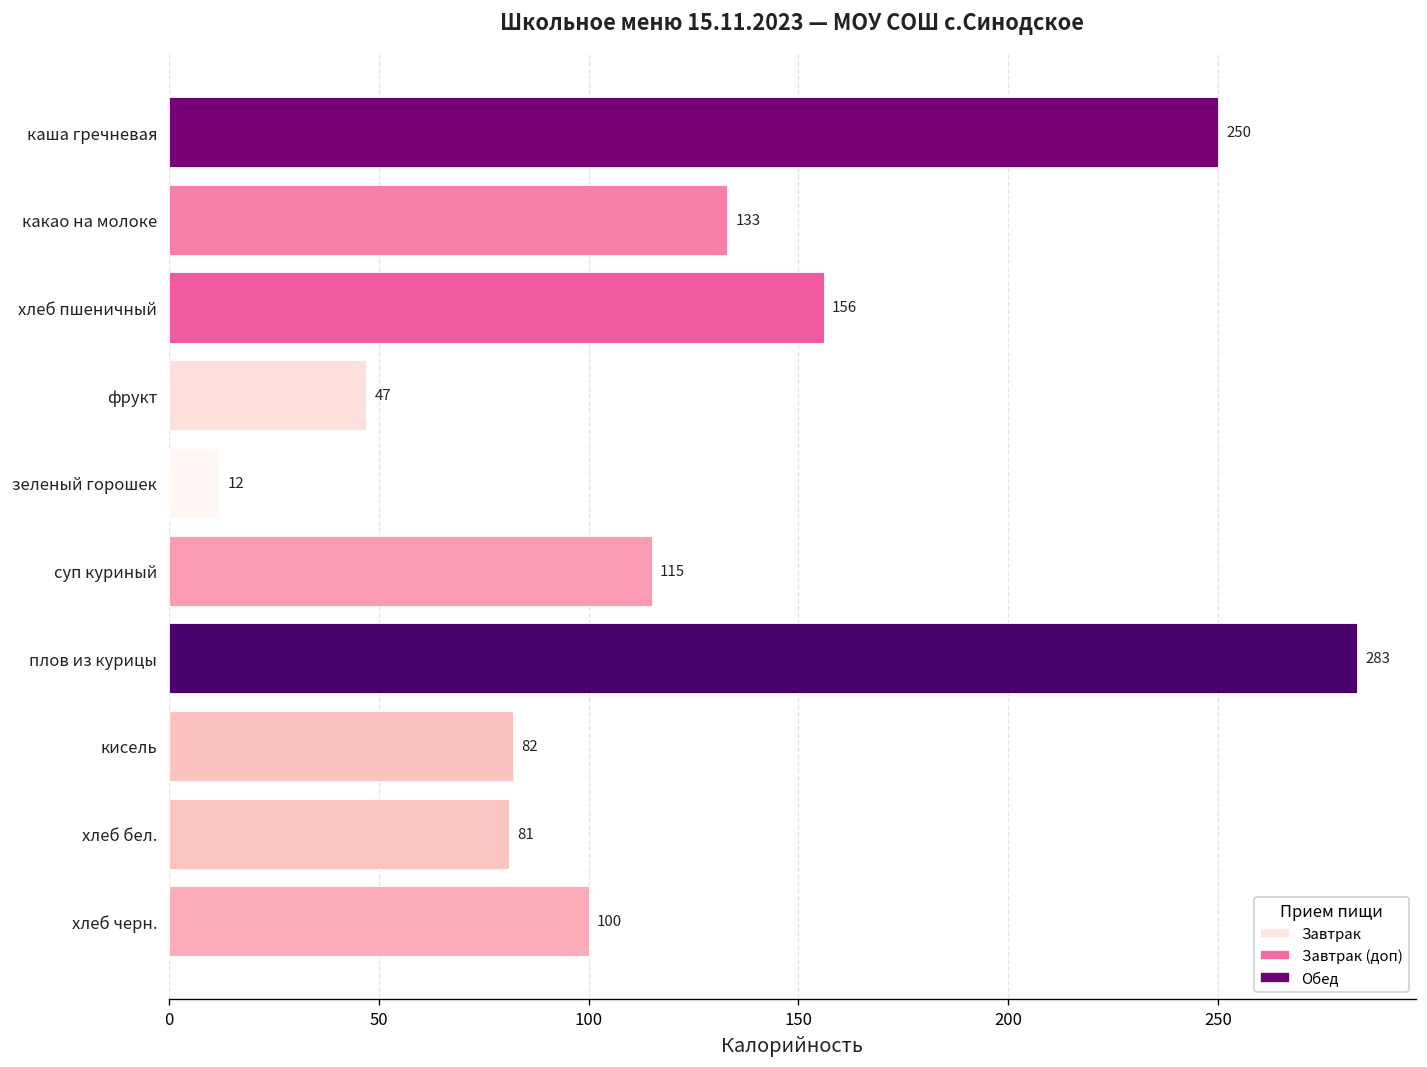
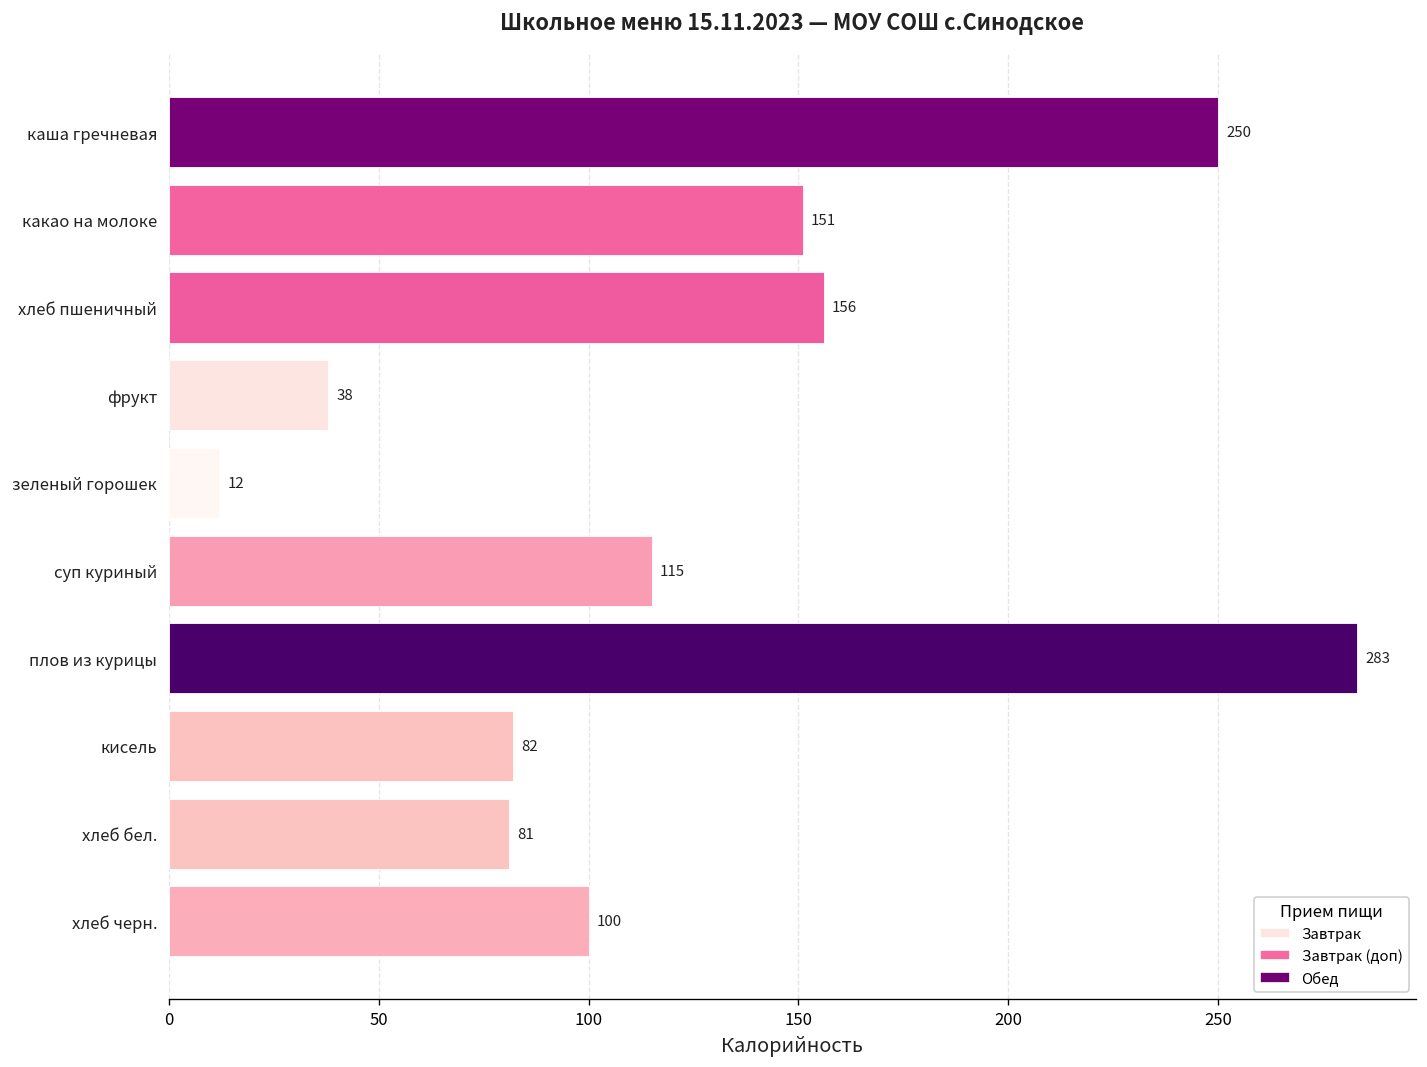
какао на молоке: 133 -> 151
фрукт: 47 -> 38
